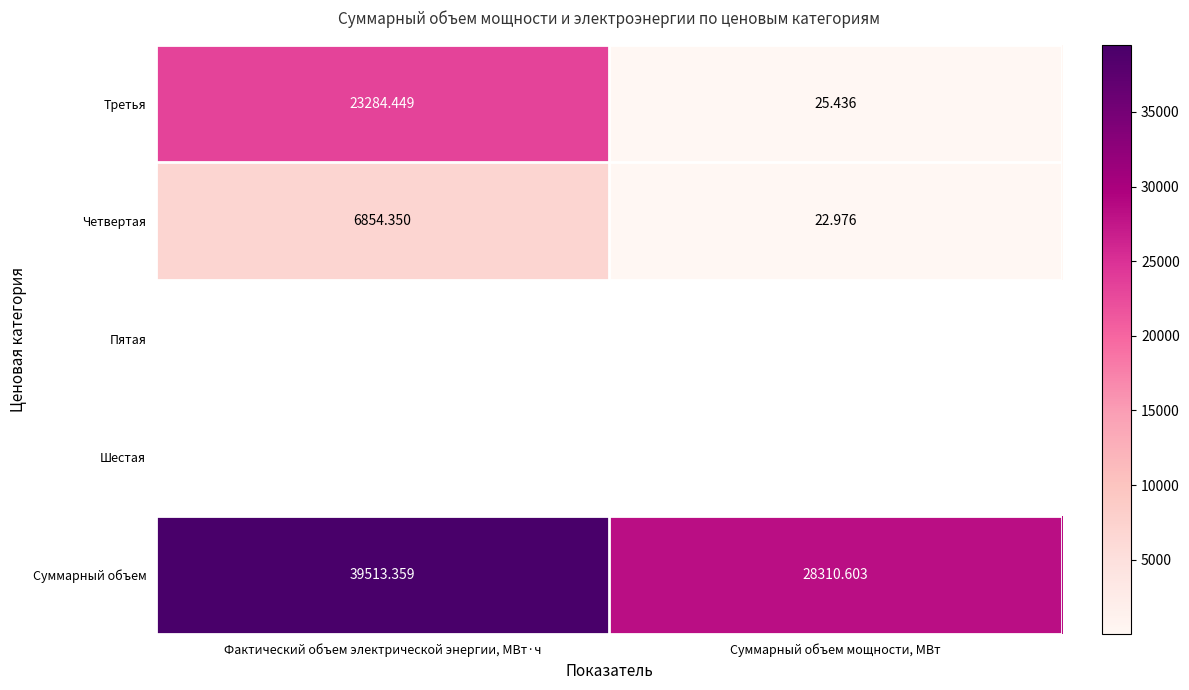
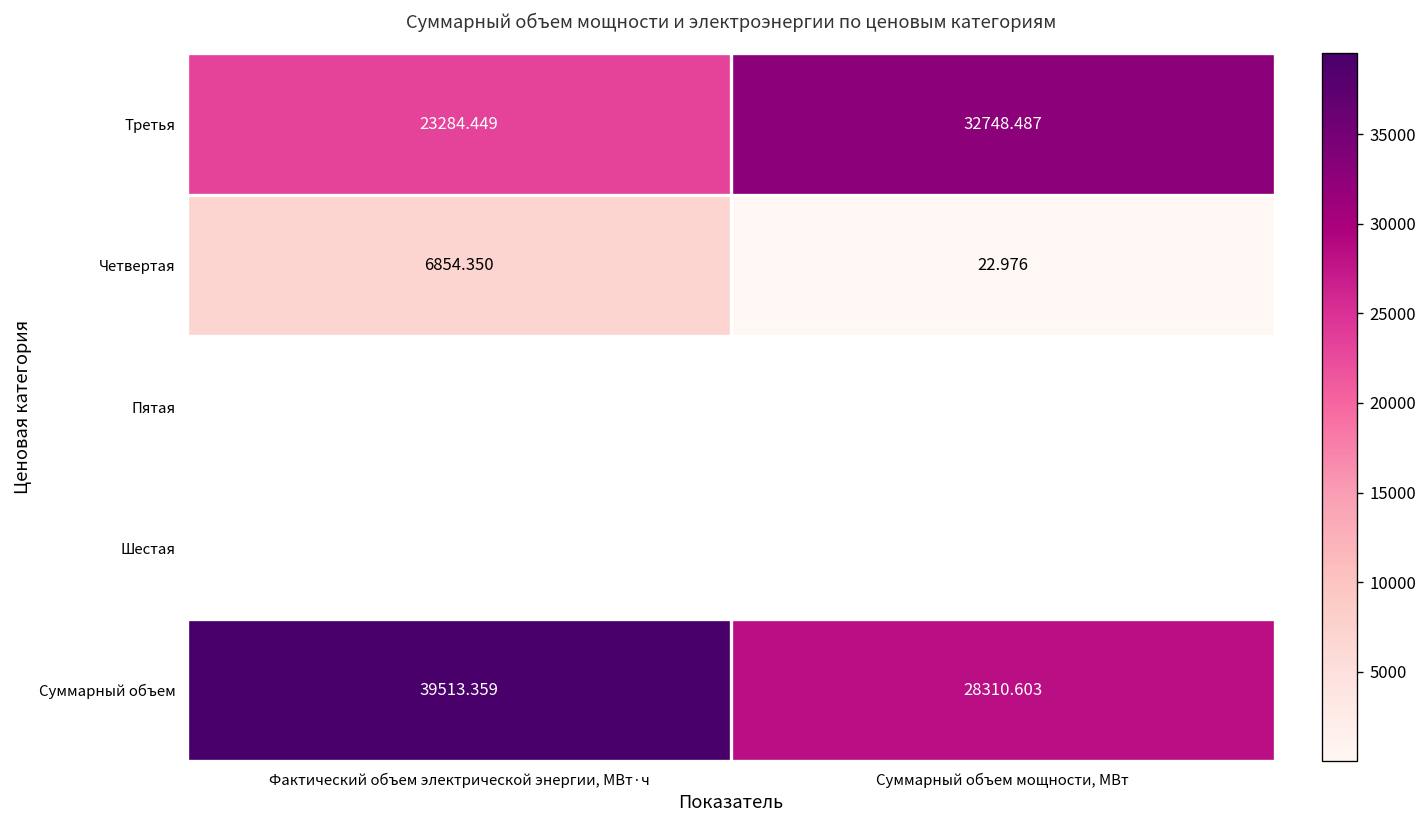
Третья, Суммарный объем мощности, МВт: 25.436 -> 32748.487
